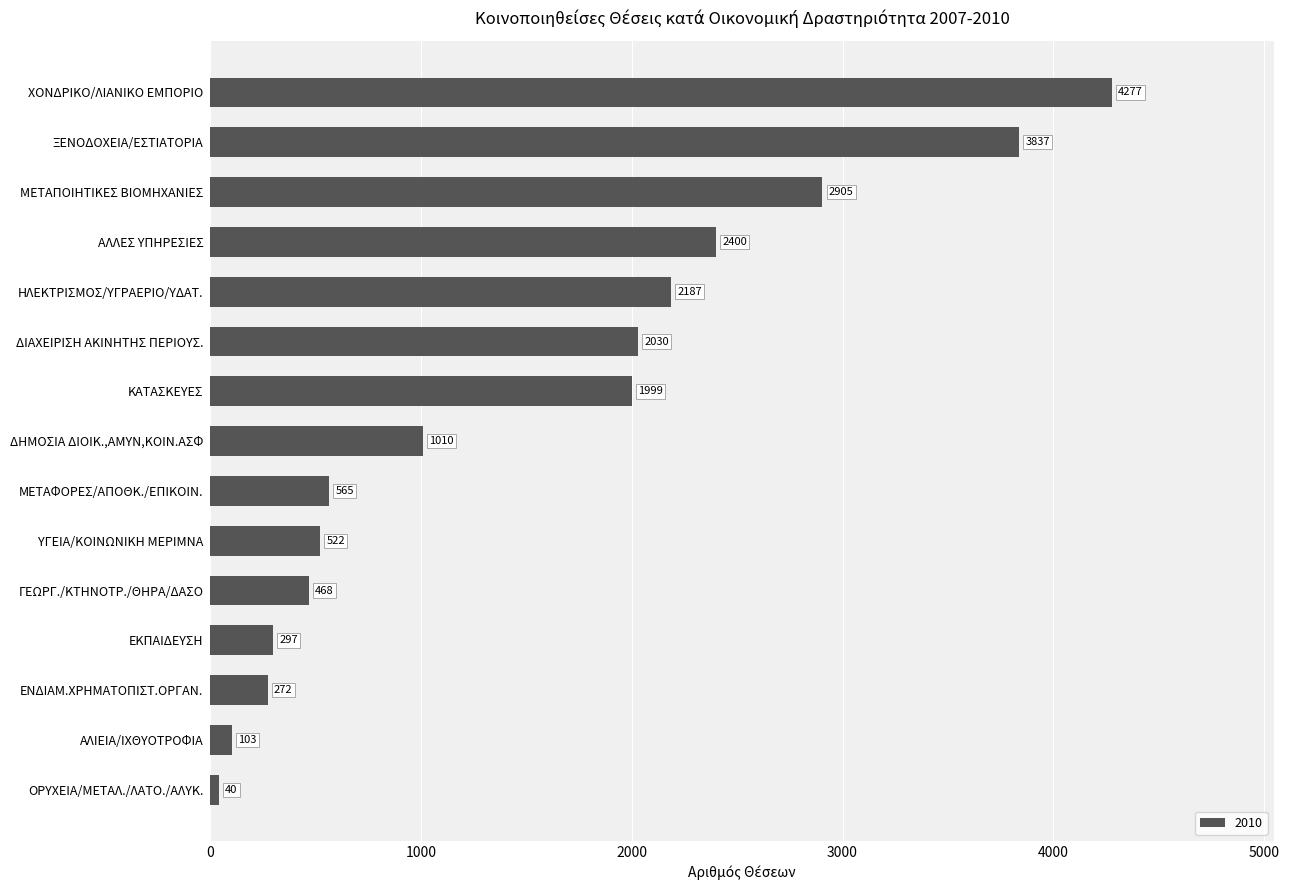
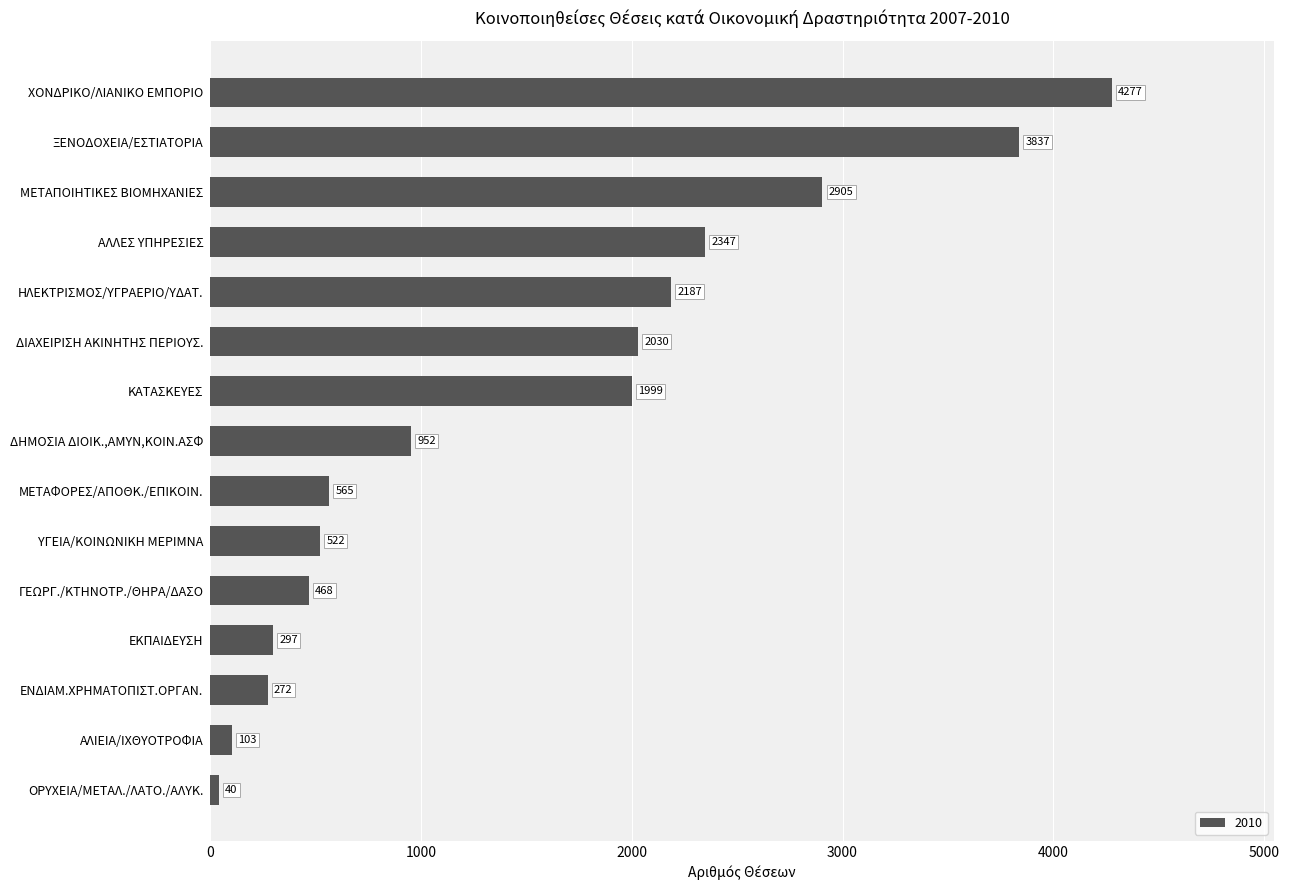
ΑΛΛΕΣ ΥΠΗΡΕΣΙΕΣ: 2400 -> 2347
ΔΗΜΟΣΙΑ ΔΙΟΙΚ.,ΑΜΥΝ,ΚΟΙΝ.ΑΣΦ: 1010 -> 952
